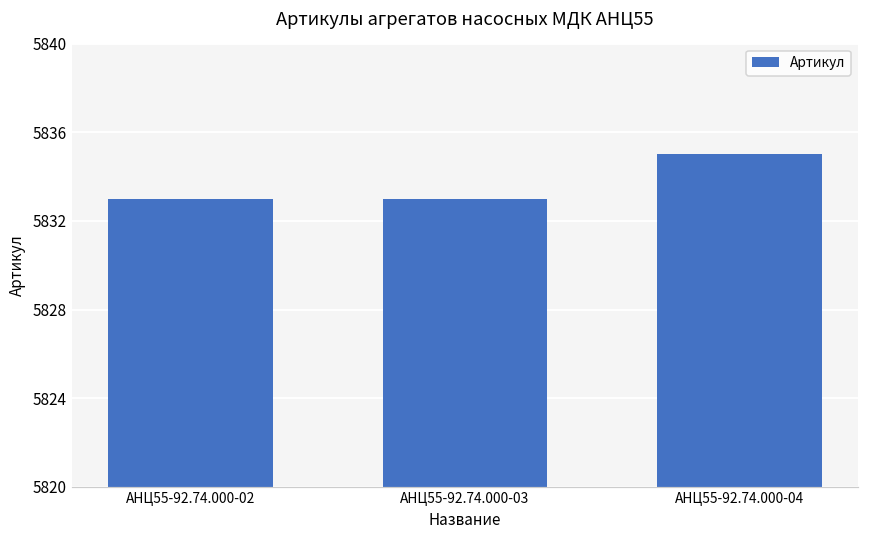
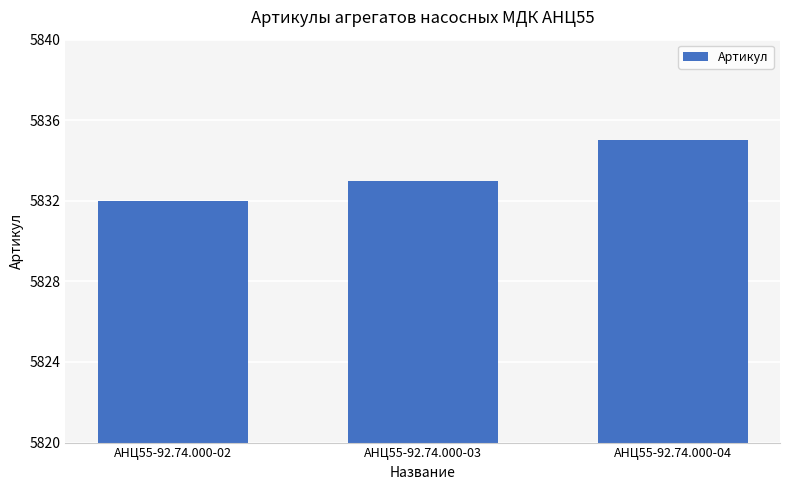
АНЦ55-92.74.000-02: 5833 -> 5832
